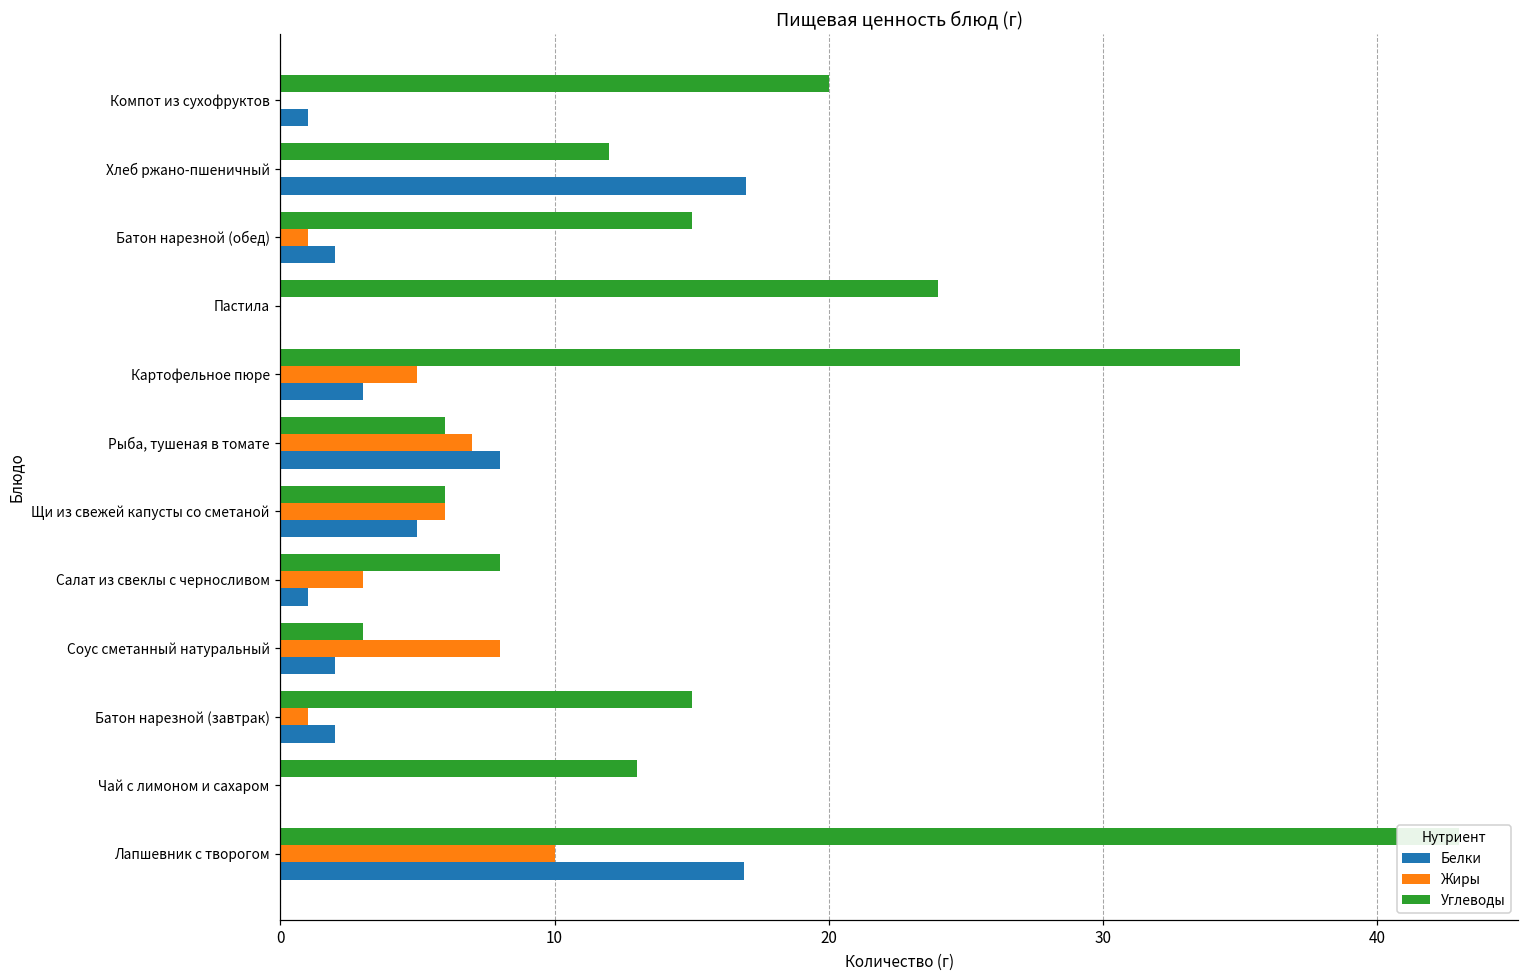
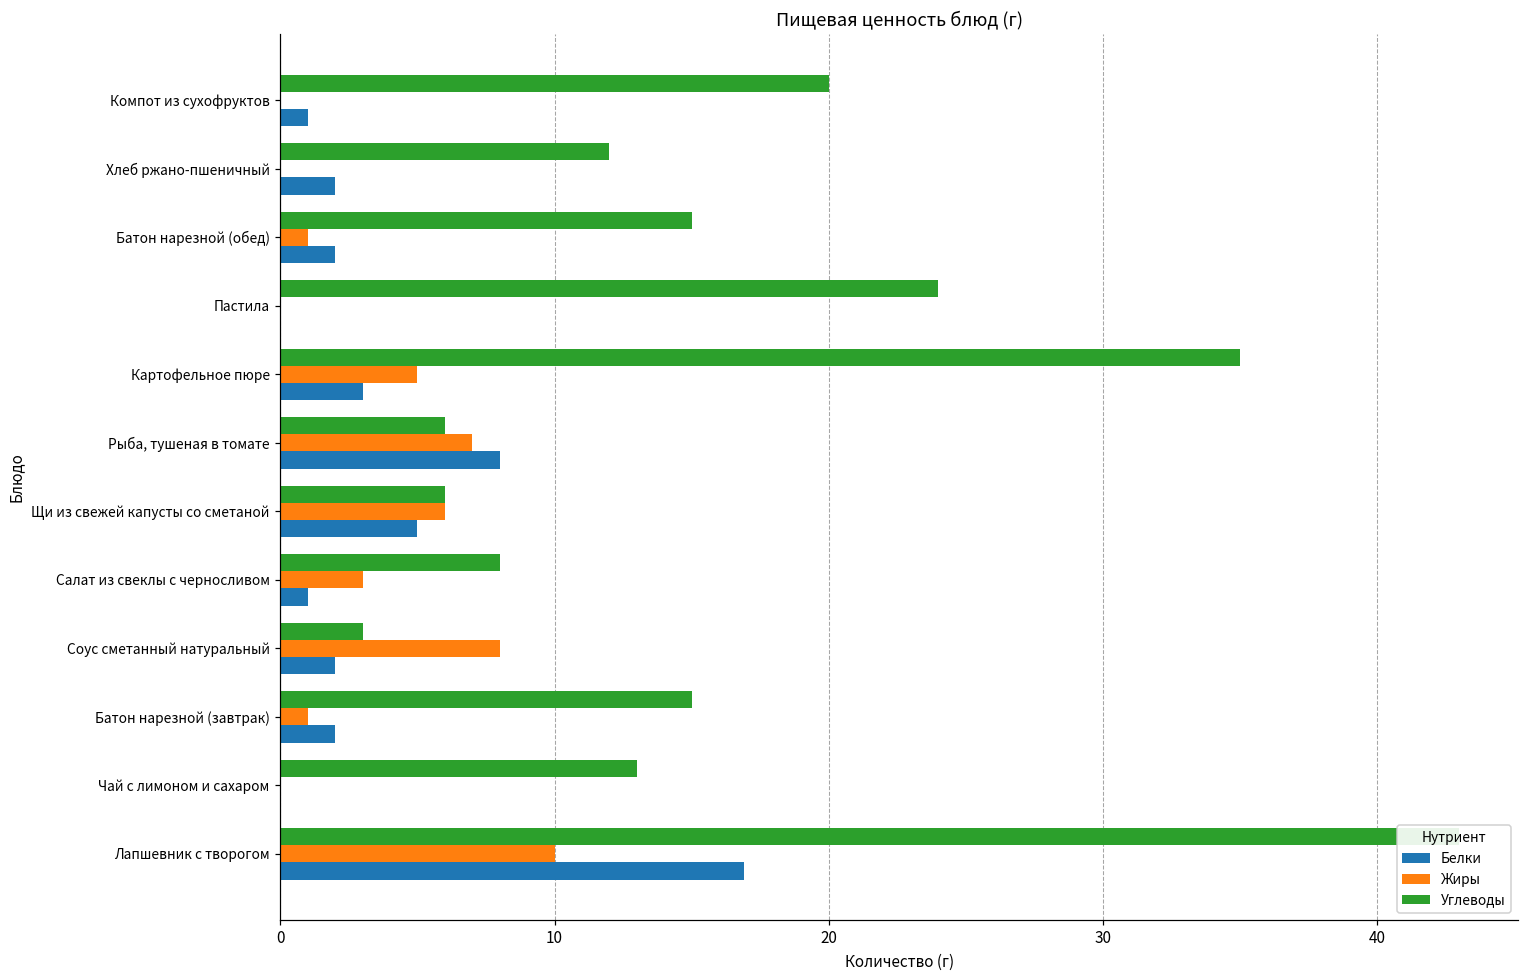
Белки, Хлеб ржано-пшеничный: 17 -> 2
